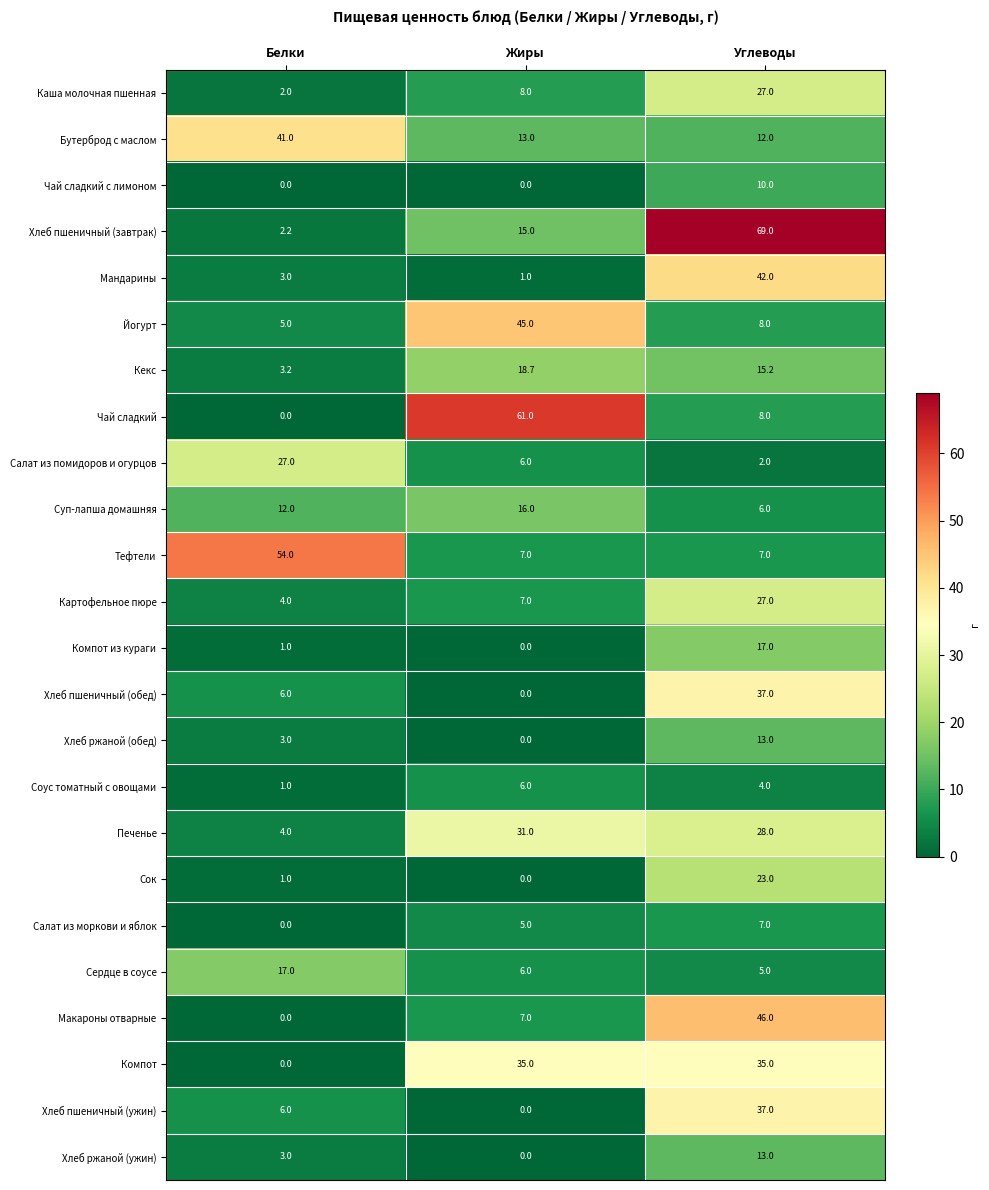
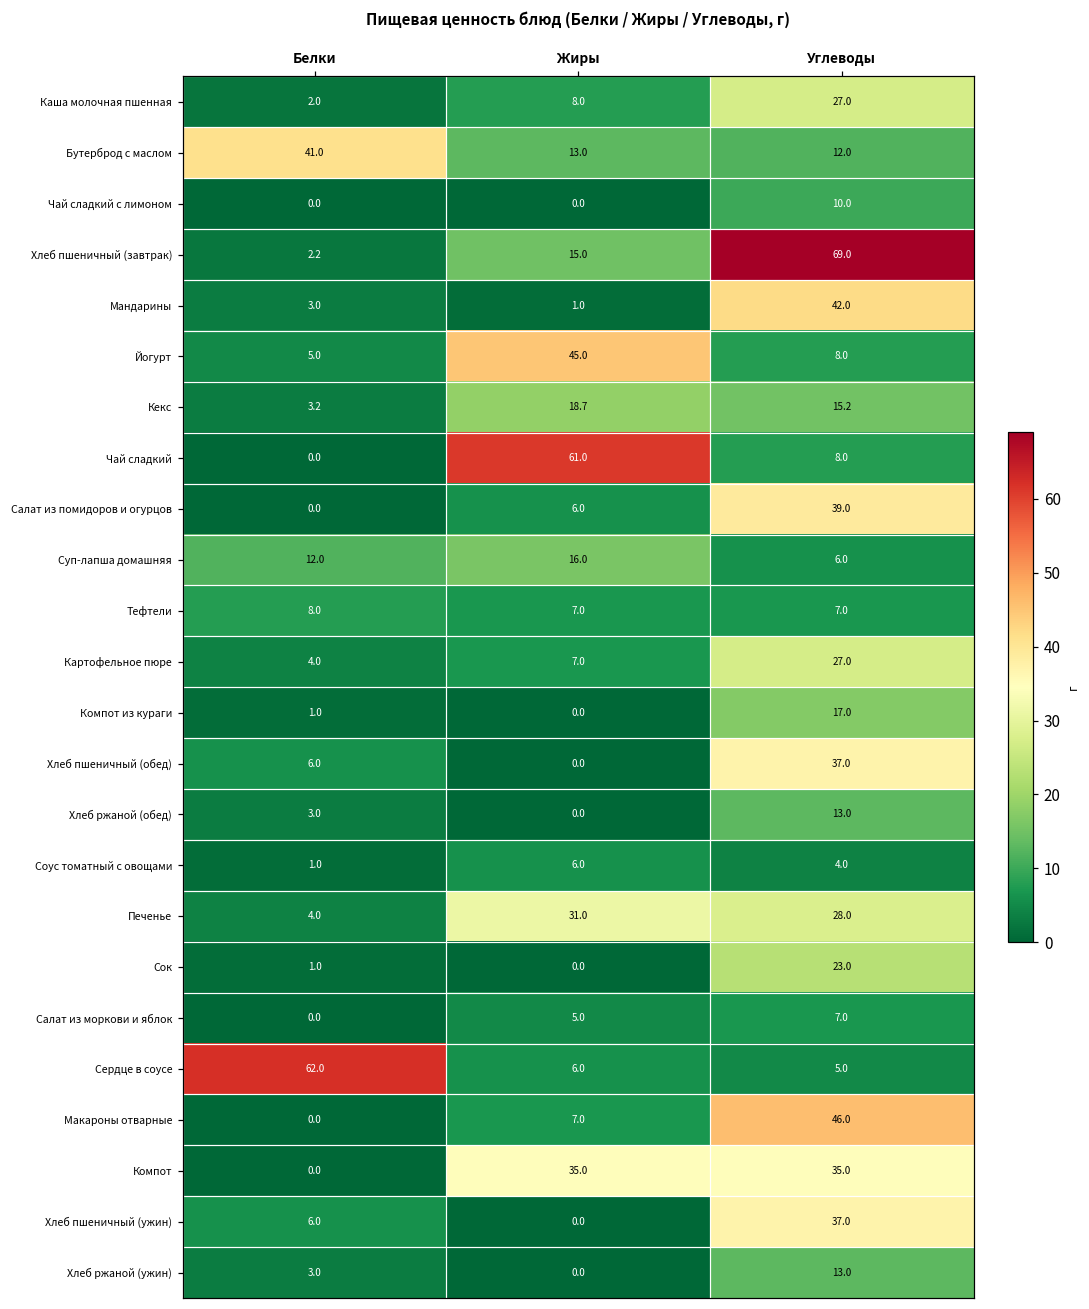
Салат из помидоров и огурцов, Белки: 27.0 -> 0.0
Салат из помидоров и огурцов, Углеводы: 2.0 -> 39.0
Тефтели, Белки: 54.0 -> 8.0
Сердце в соусе, Белки: 17.0 -> 62.0
